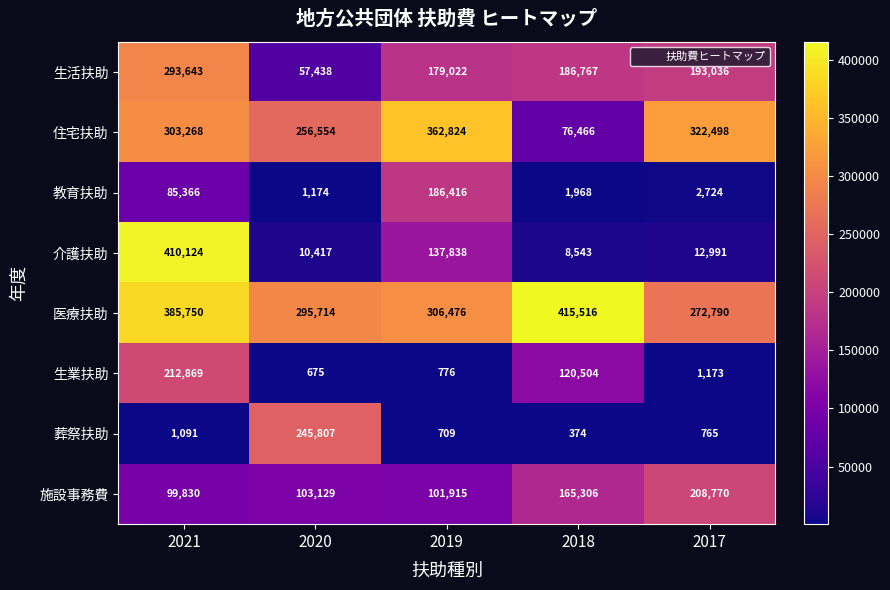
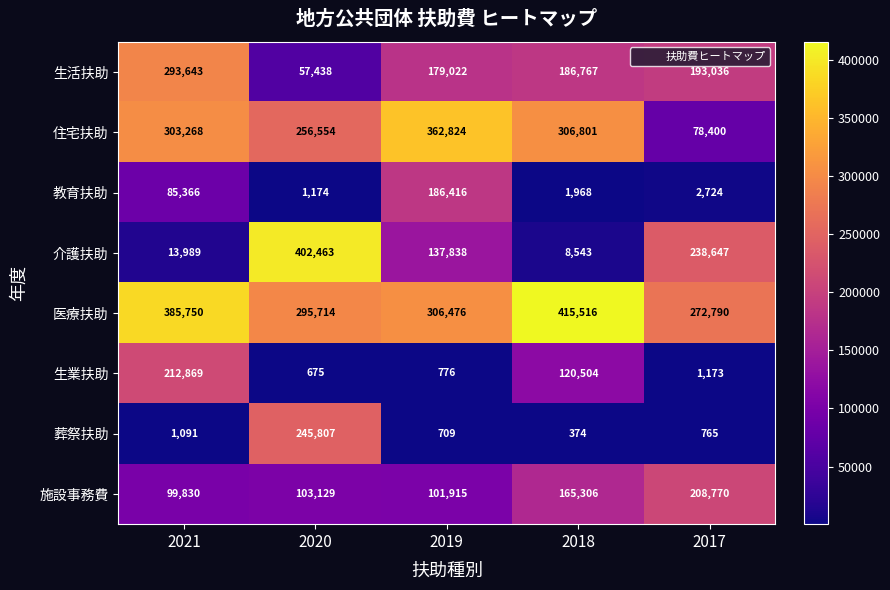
住宅扶助, 2018: 76,466 -> 306,801
住宅扶助, 2017: 322,498 -> 78,400
介護扶助, 2021: 410,124 -> 13,989
介護扶助, 2020: 10,417 -> 402,463
介護扶助, 2017: 12,991 -> 238,647
